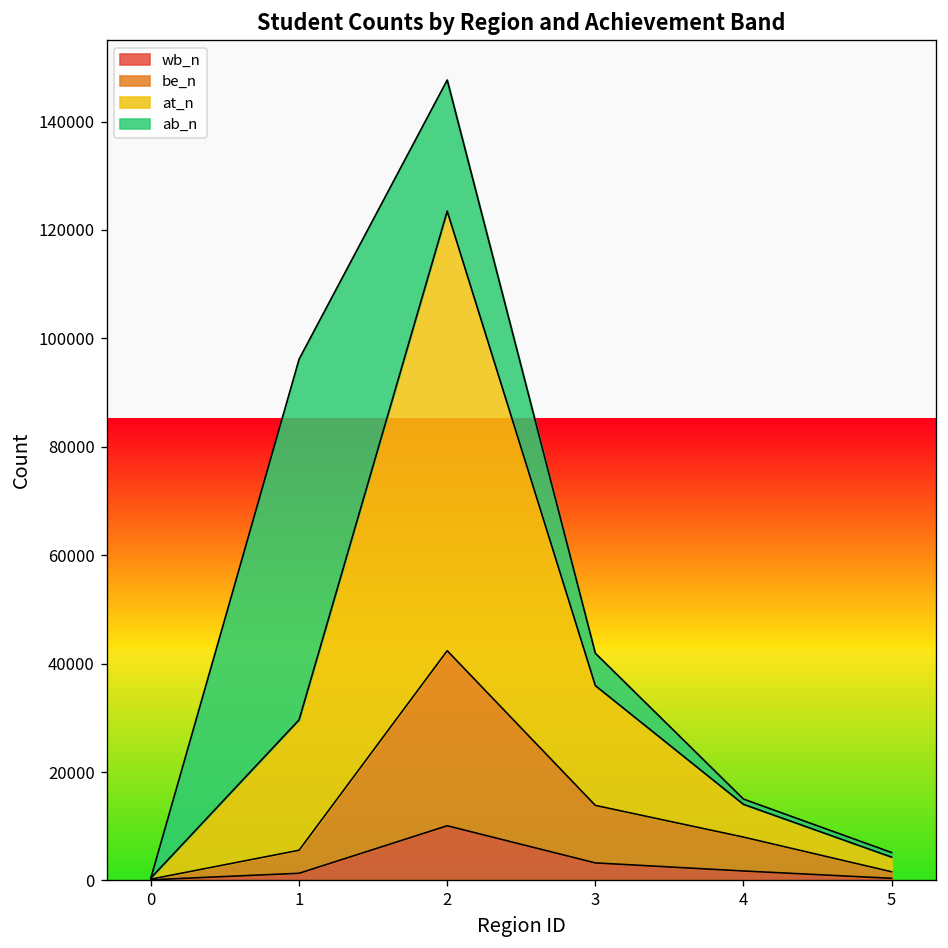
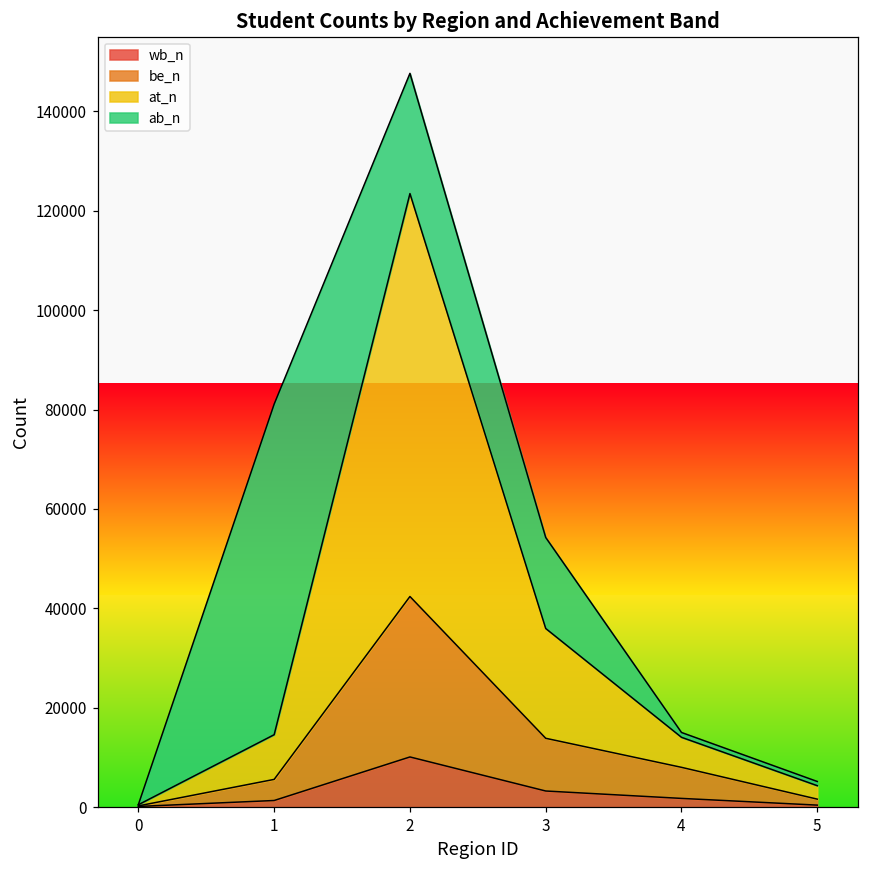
at_n, 1: 24000 -> 9000
ab_n, 3: 6000 -> 18000
